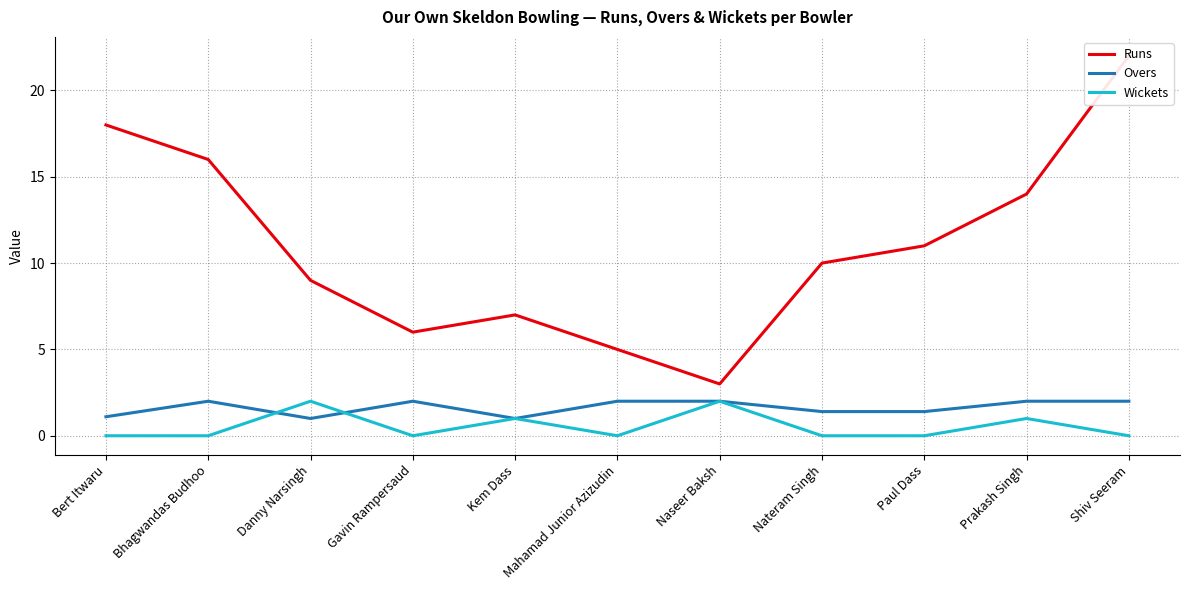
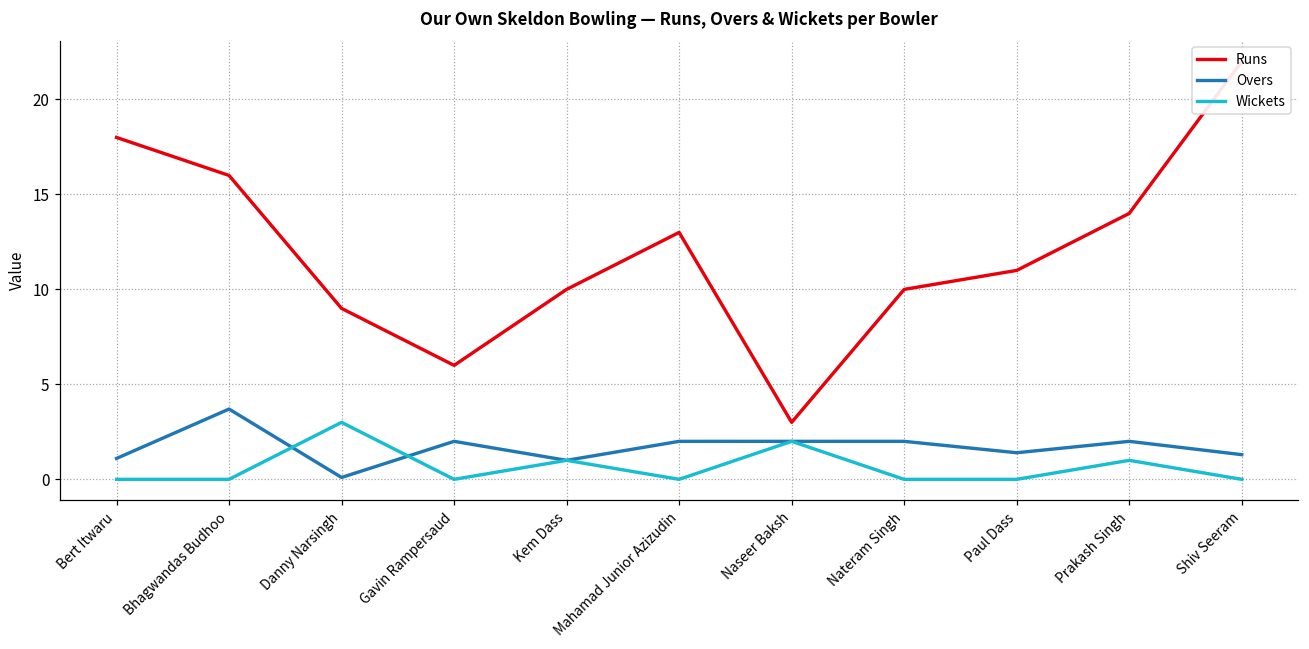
Overs, Bhagwandas Budhoo: 2.0 -> 3.7
Overs, Danny Narsingh: 1.0 -> 0.1
Wickets, Danny Narsingh: 2 -> 3
Runs, Kem Dass: 7 -> 10
Runs, Mahamad Junior Azizudin: 5 -> 13
Overs, Nateram Singh: 1.4 -> 2.0
Overs, Shiv Seeram: 2.0 -> 1.3
